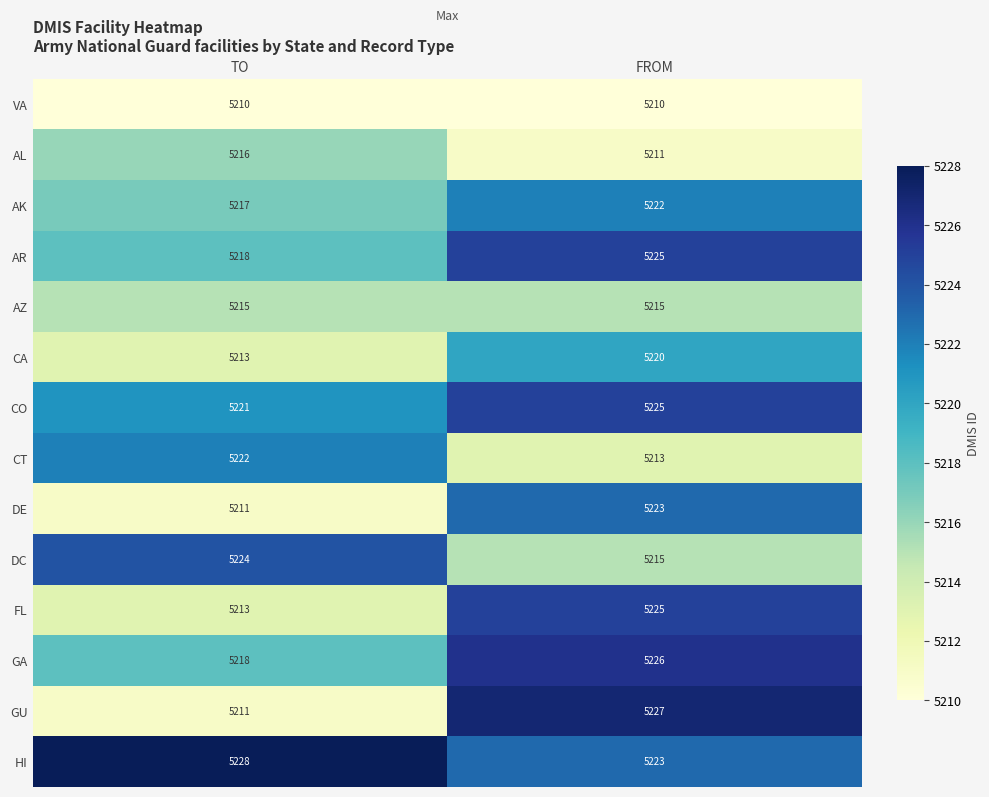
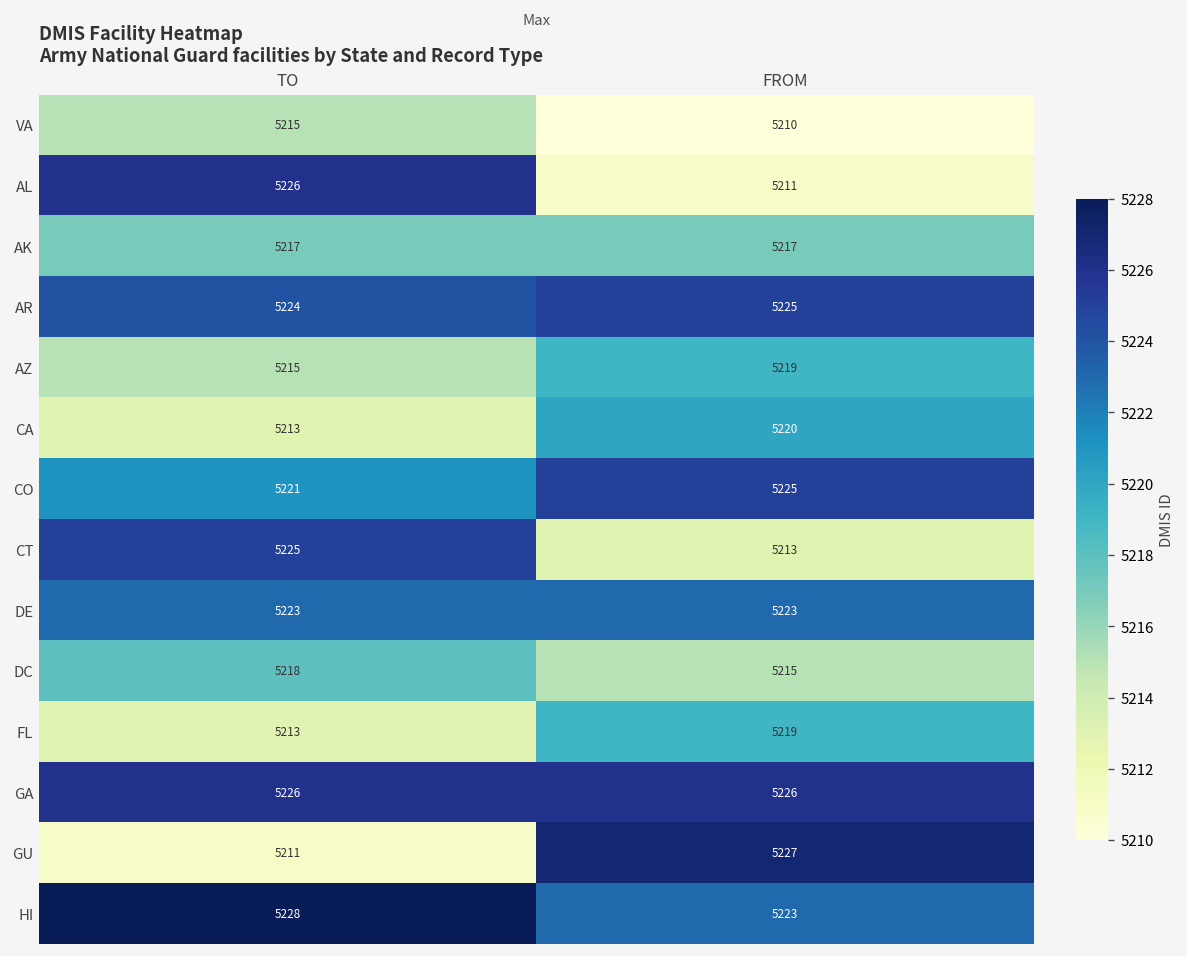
VA, TO: 5210 -> 5215
AL, TO: 5216 -> 5226
AK, FROM: 5222 -> 5217
AR, TO: 5218 -> 5224
AZ, FROM: 5215 -> 5219
CT, TO: 5222 -> 5225
DE, TO: 5211 -> 5223
DC, TO: 5224 -> 5218
FL, FROM: 5225 -> 5219
GA, TO: 5218 -> 5226
